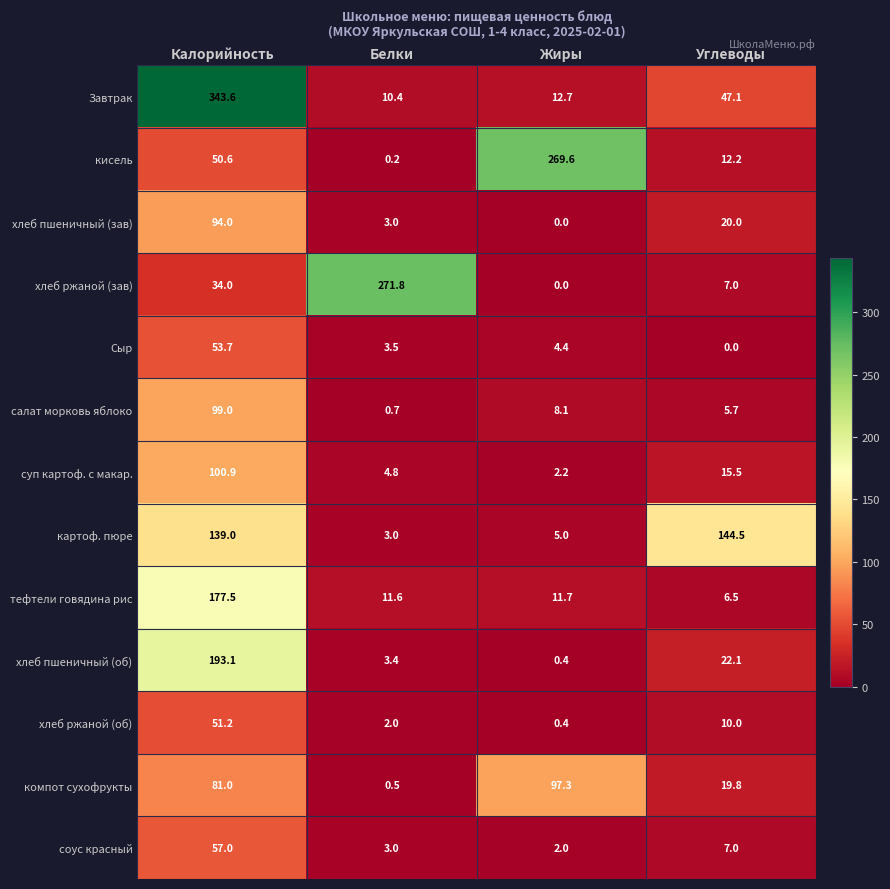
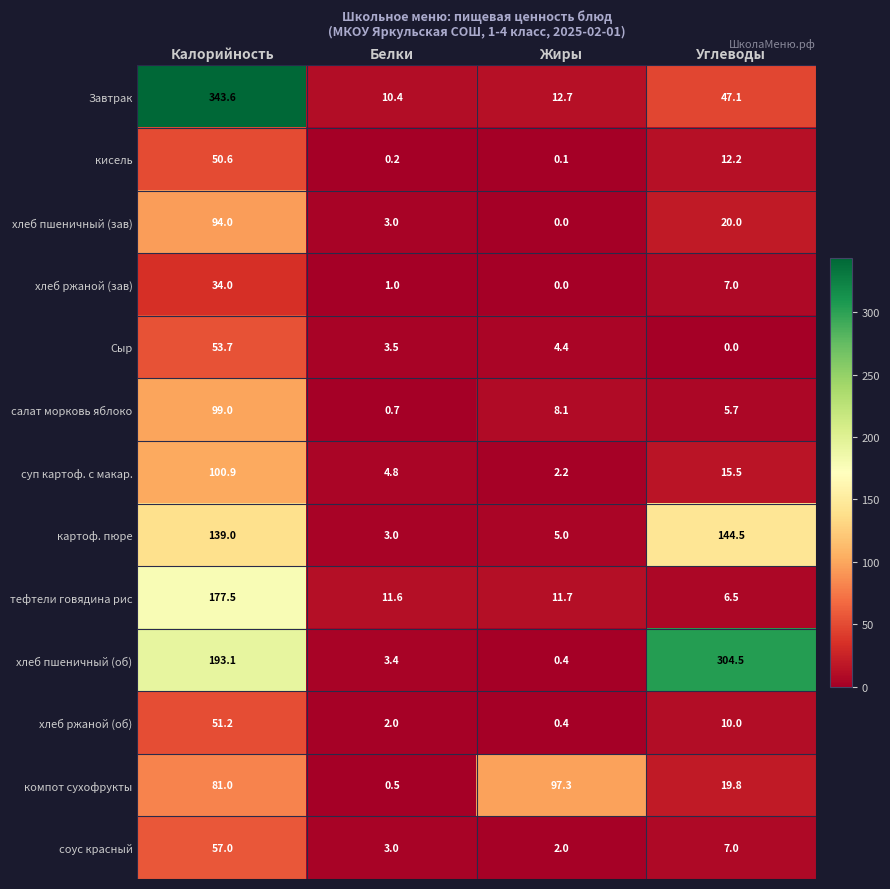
кисель, Жиры: 269.6 -> 0.1
хлеб ржаной (зав), Белки: 271.8 -> 1.0
хлеб пшеничный (об), Углеводы: 22.1 -> 304.5
